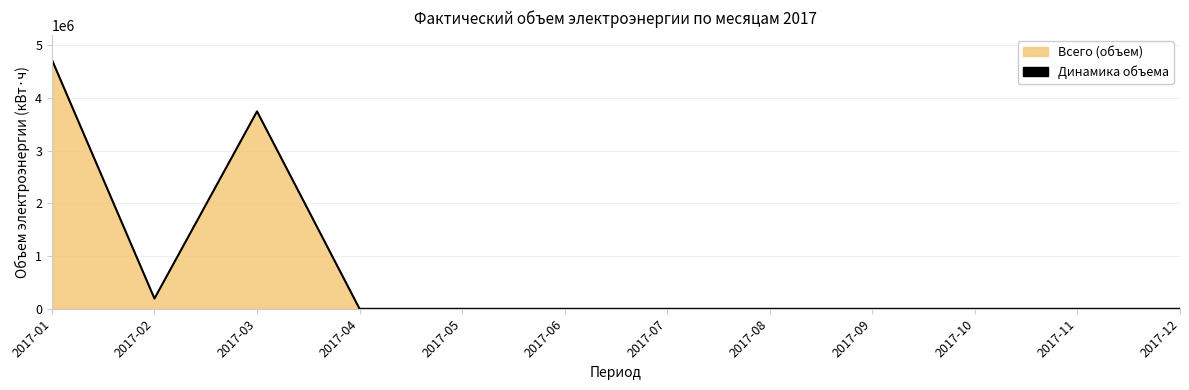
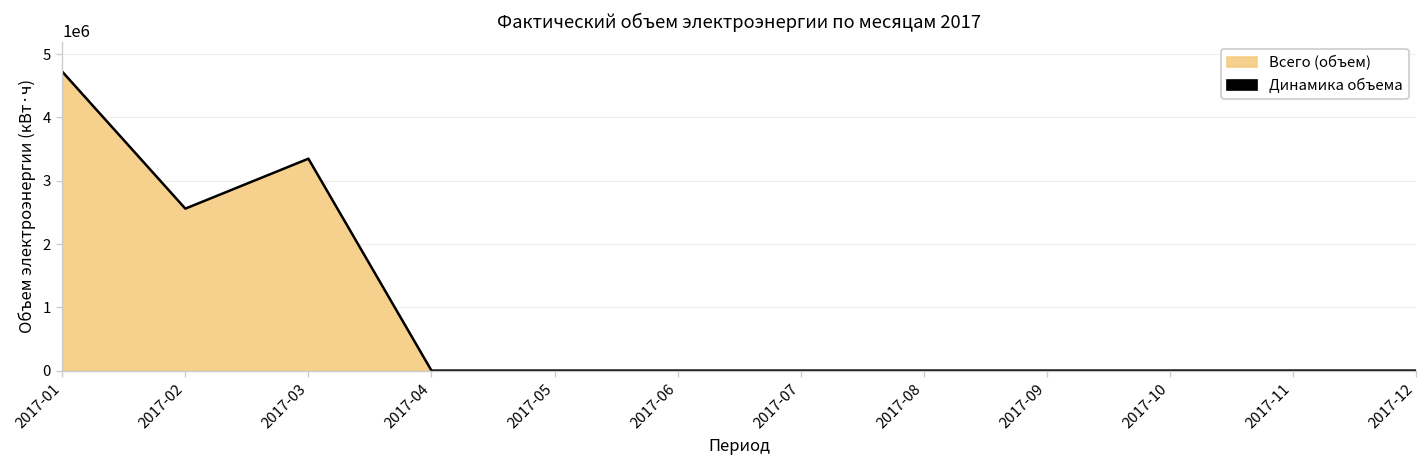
2017-02: 200000 -> 2600000
2017-03: 3700000 -> 3300000
